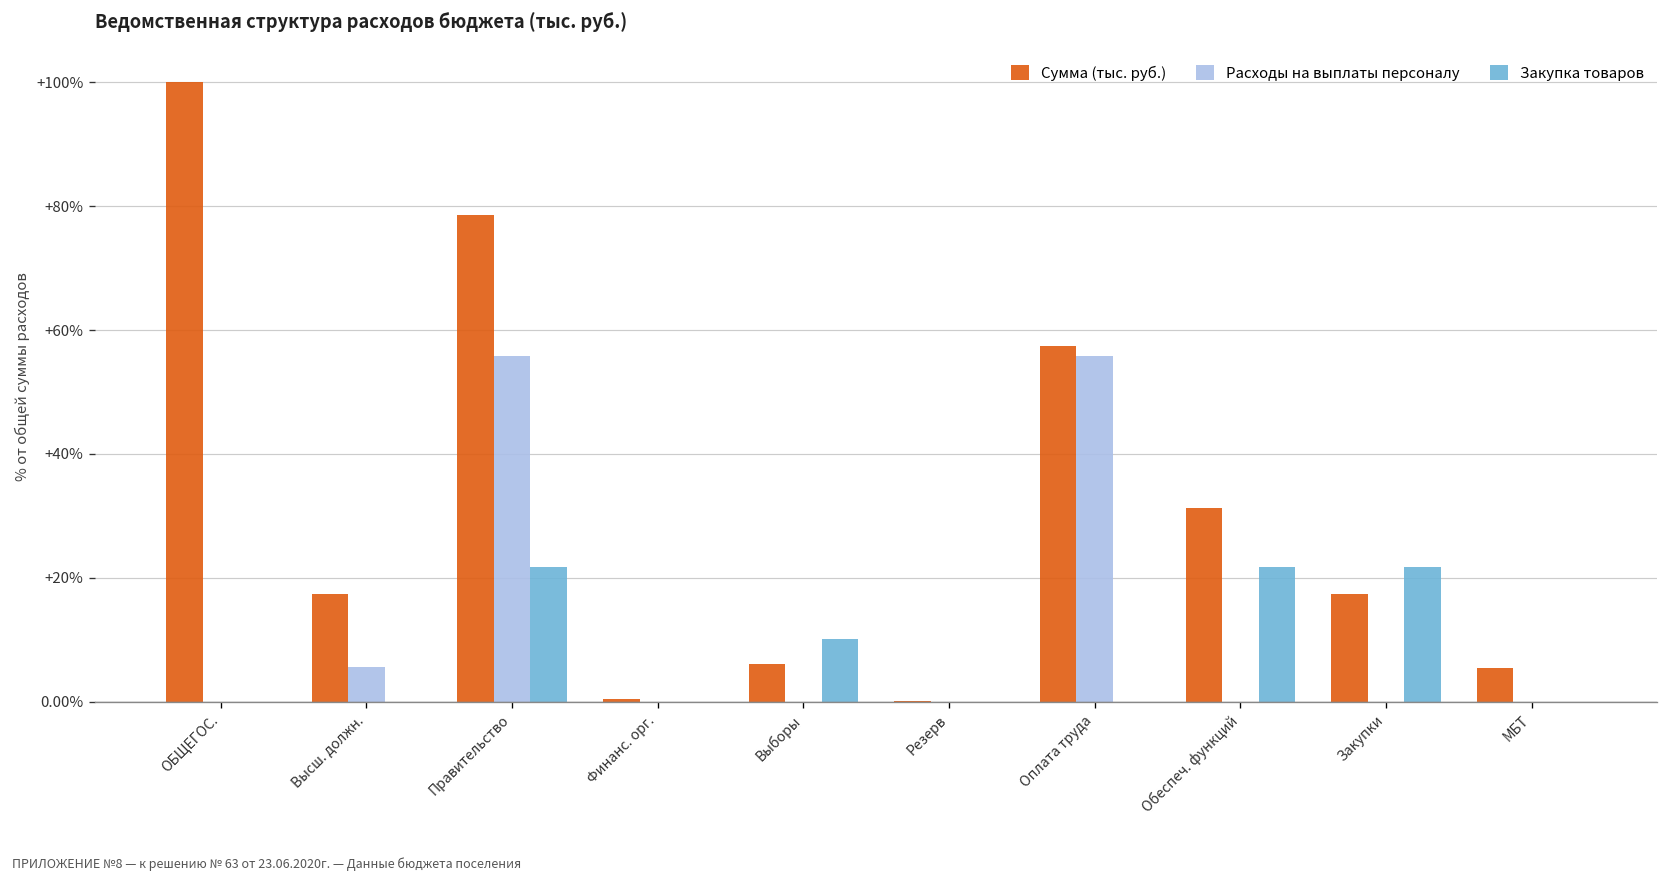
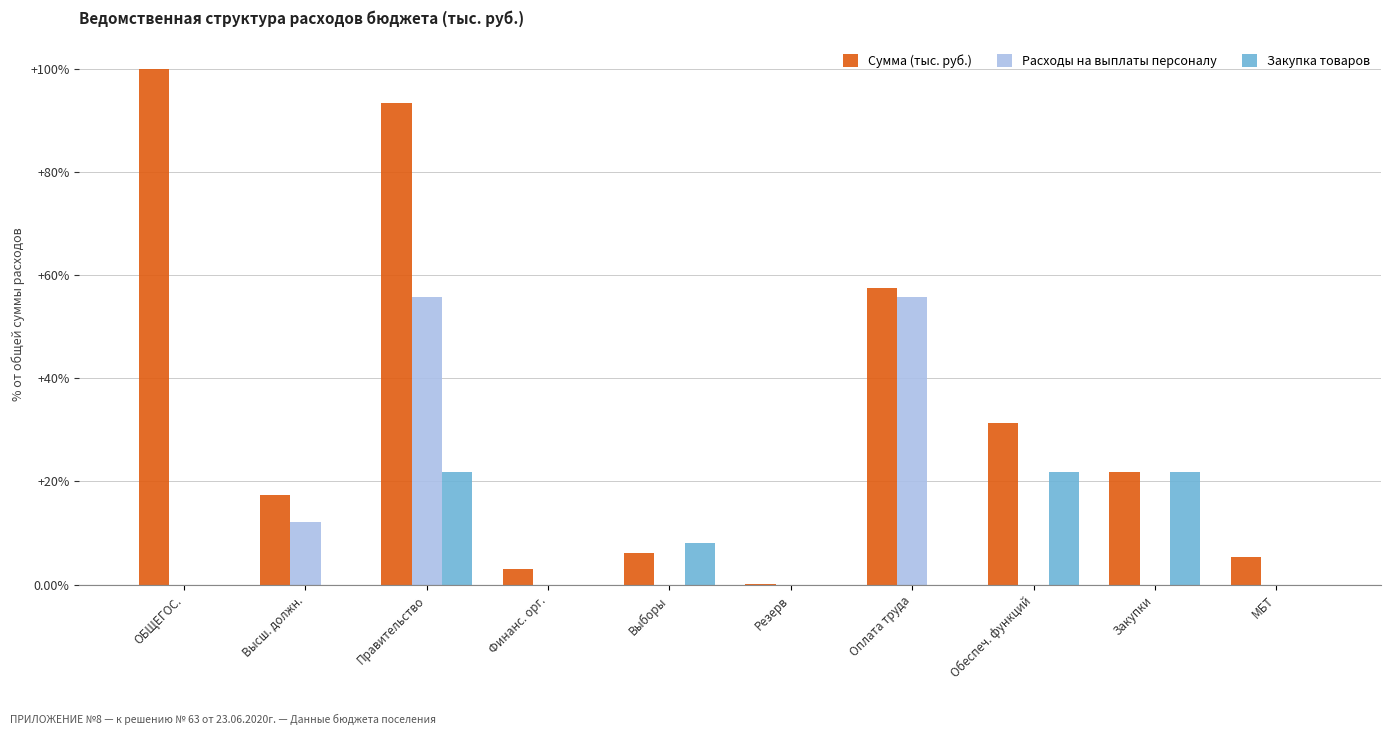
Расходы на выплаты персоналу, Высш. должн.: +6% -> +12%
Сумма (тыс. руб.), Правительство: +79% -> +93%
Сумма (тыс. руб.), Финанс. орг.: +0% -> +3%
Закупка товаров, Выборы: +10% -> +8%
Сумма (тыс. руб.), Закупки: +17% -> +22%
